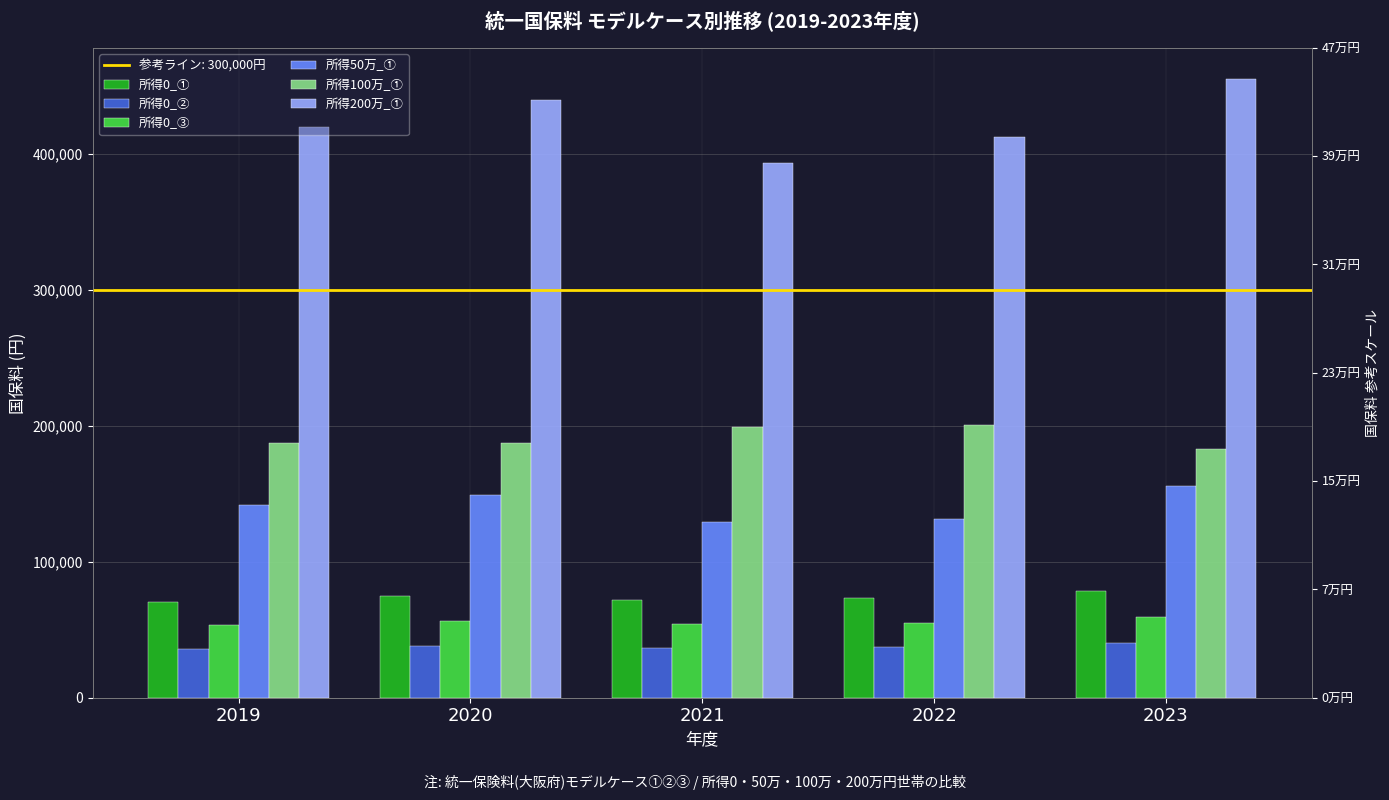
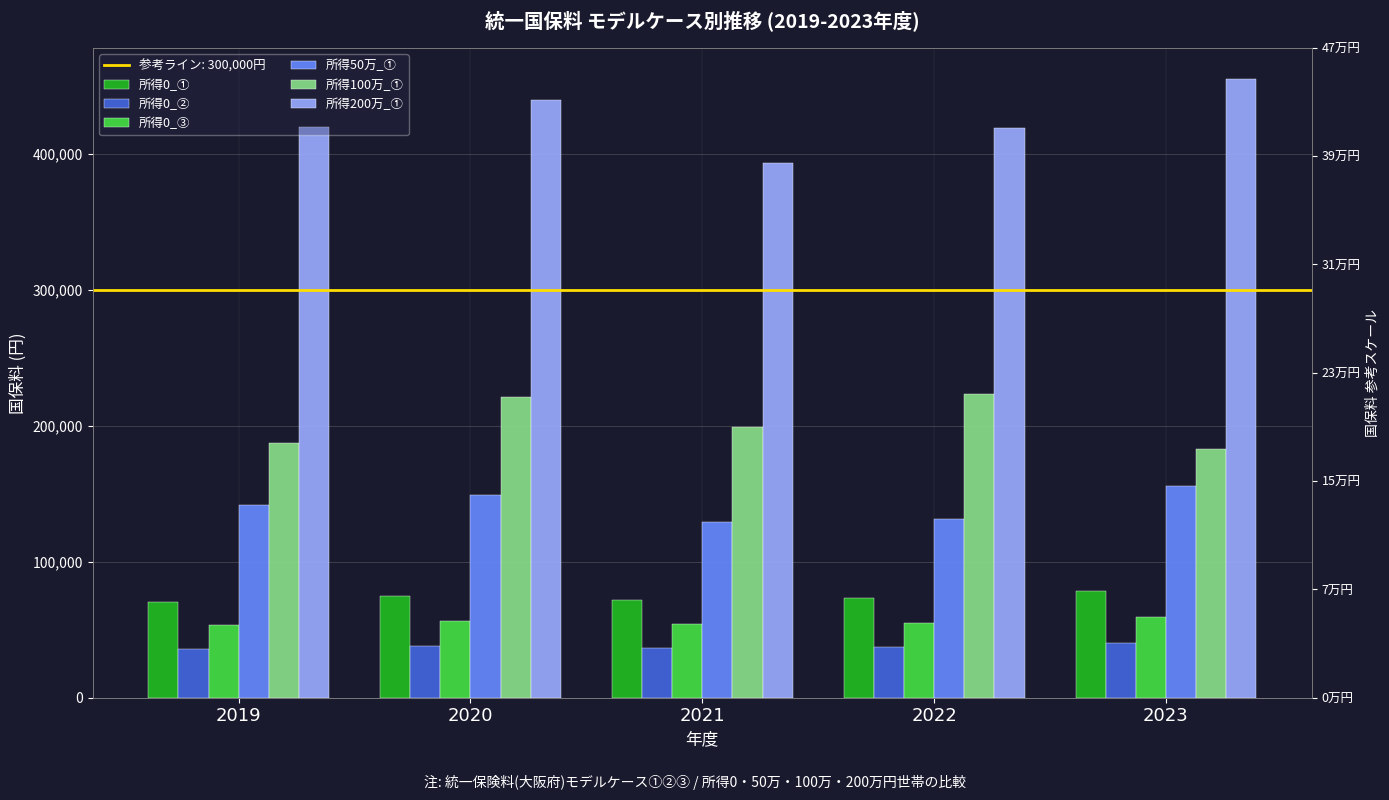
所得100万_①, 2020: 187,000 -> 221,000
所得100万_①, 2022: 201,000 -> 223,000
所得200万_①, 2022: 412,000 -> 419,000
